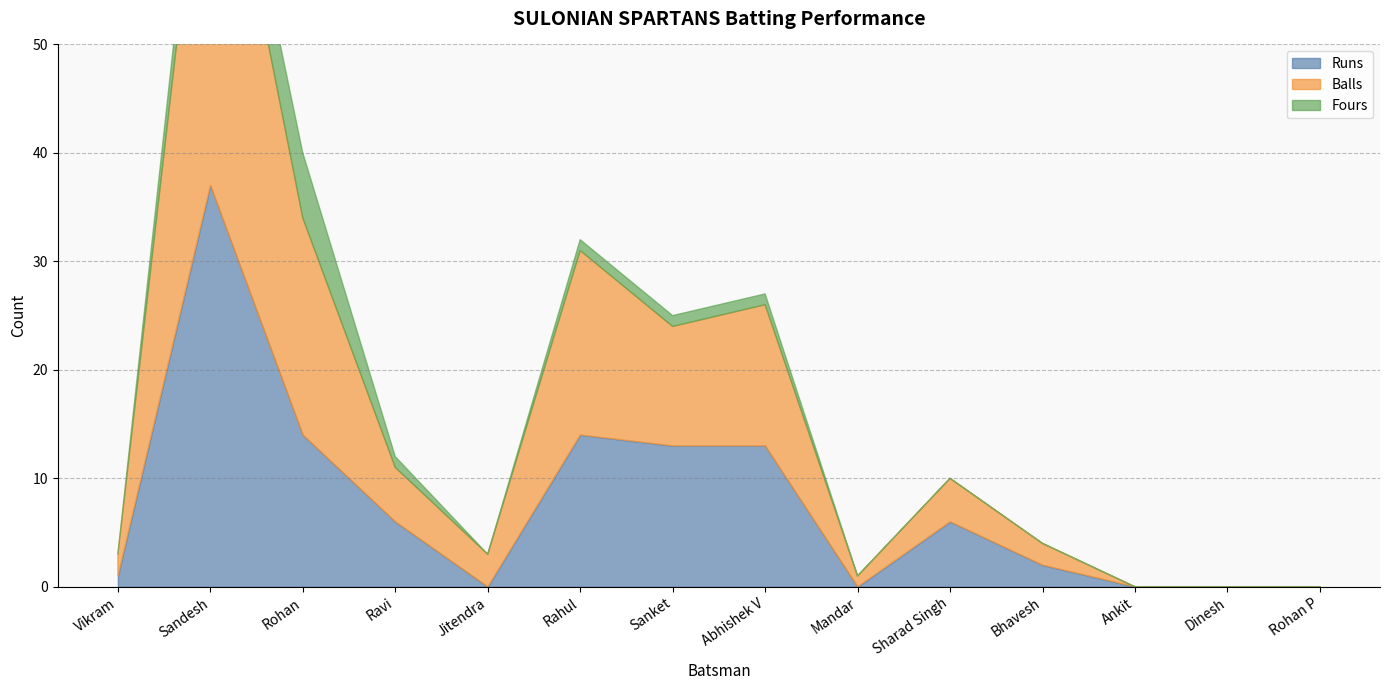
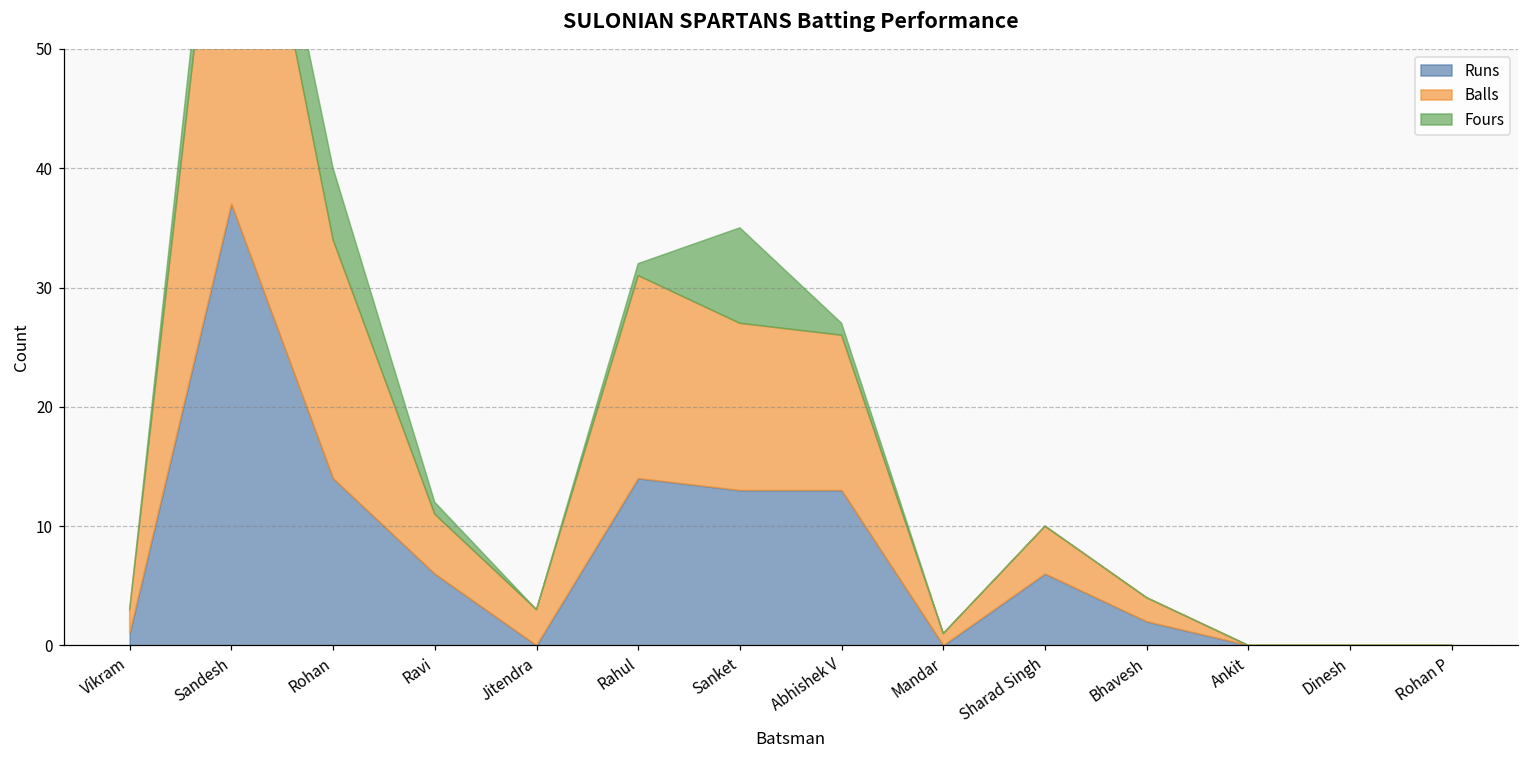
Balls, Sanket: 11 -> 14
Fours, Sanket: 1 -> 8
